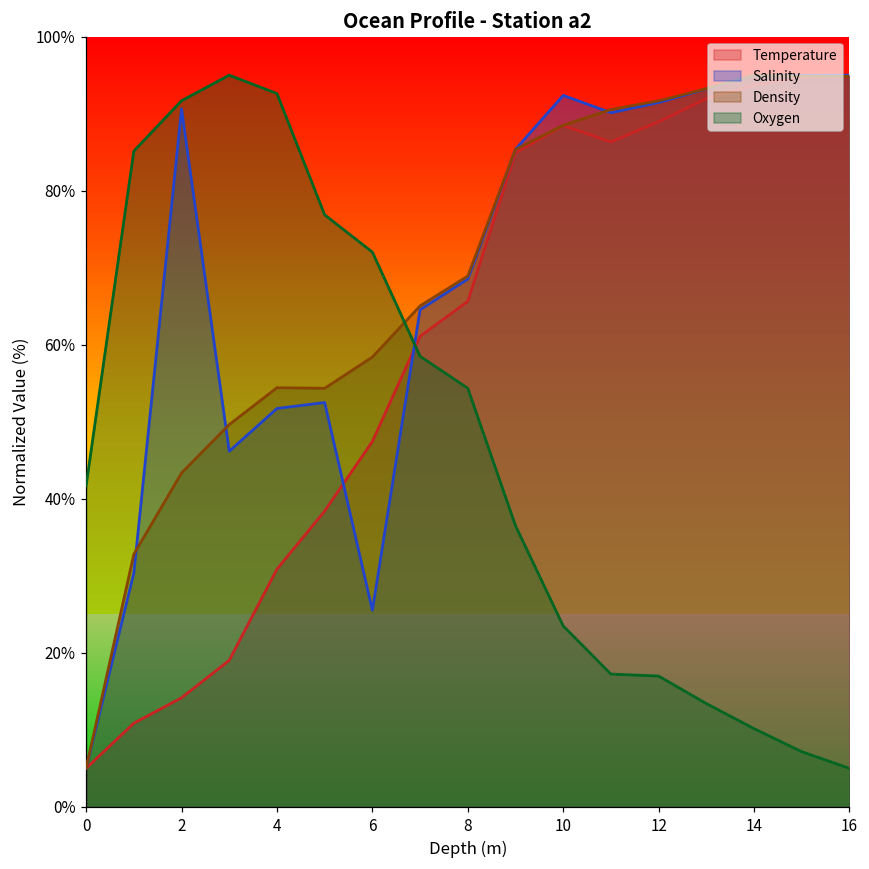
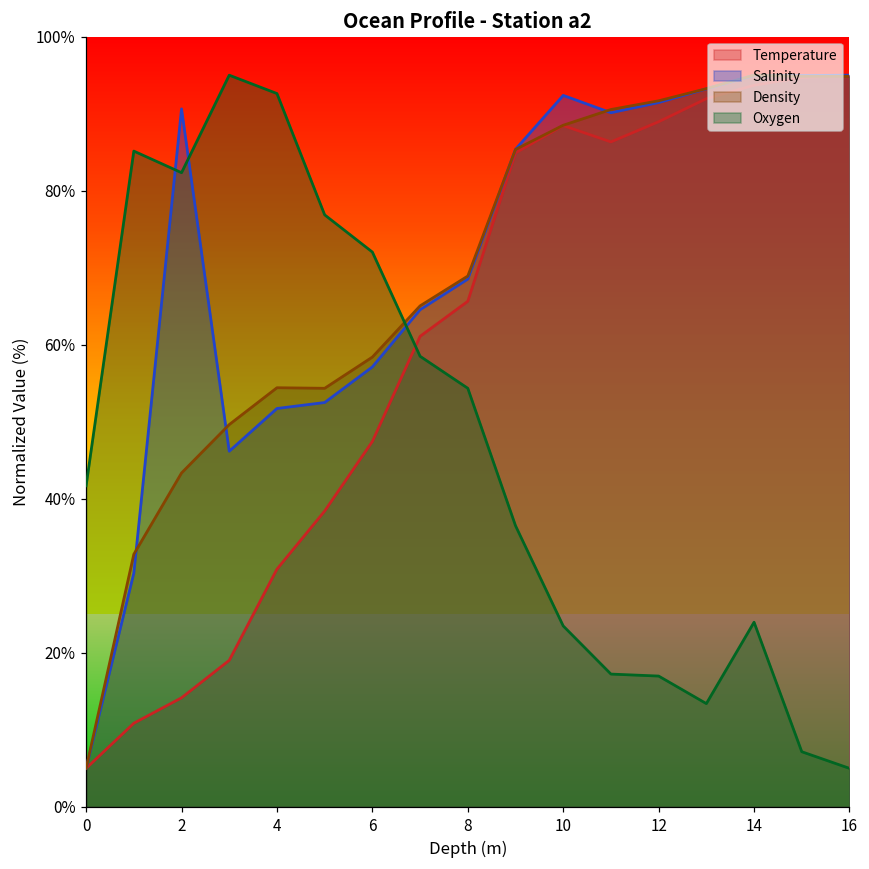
Oxygen, 2: 92% -> 82%
Salinity, 6: 26% -> 57%
Oxygen, 14: 10% -> 24%
